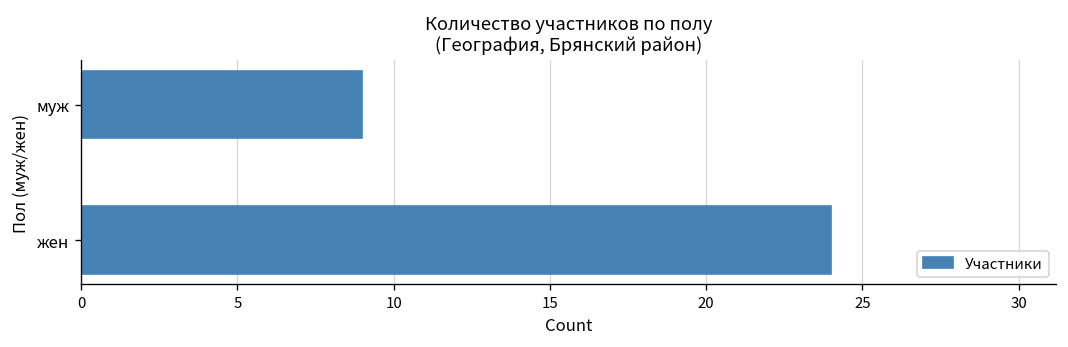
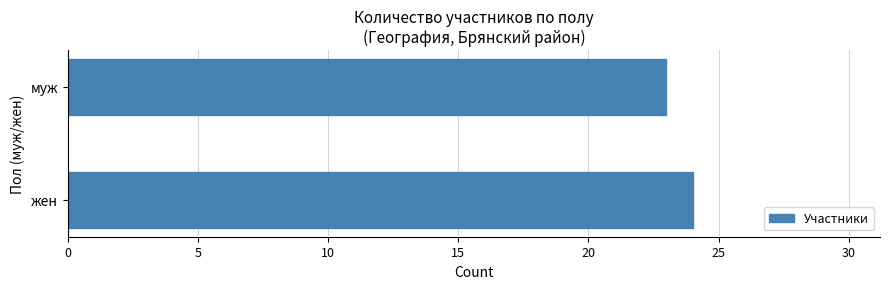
муж: 9 -> 23
